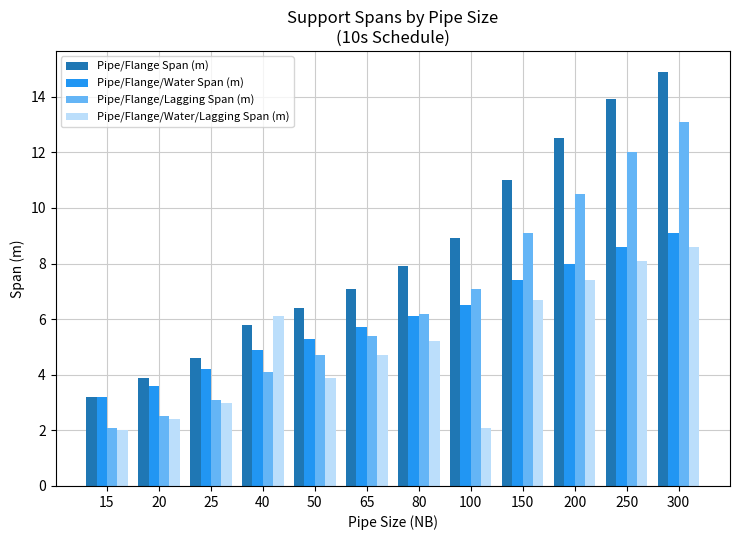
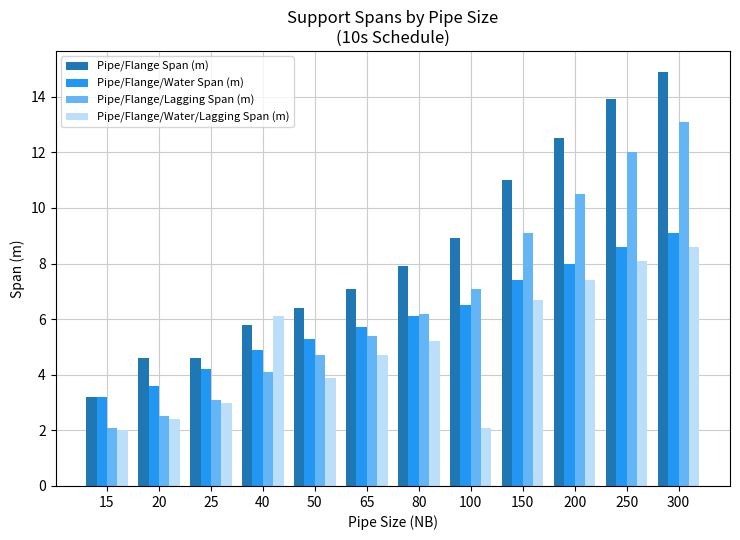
Pipe/Flange Span (m), 20: 3.9 -> 4.6
